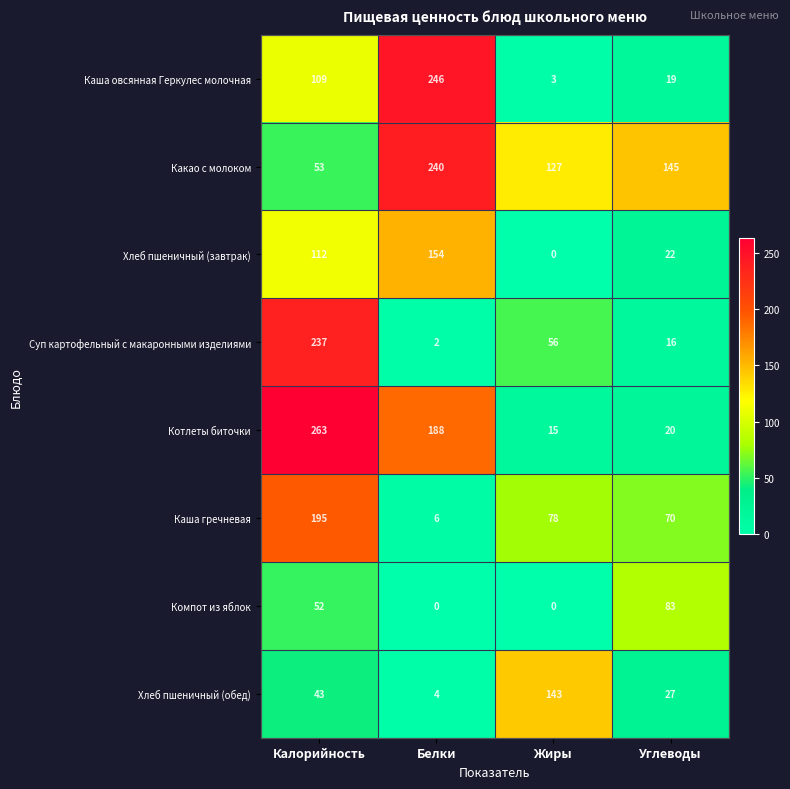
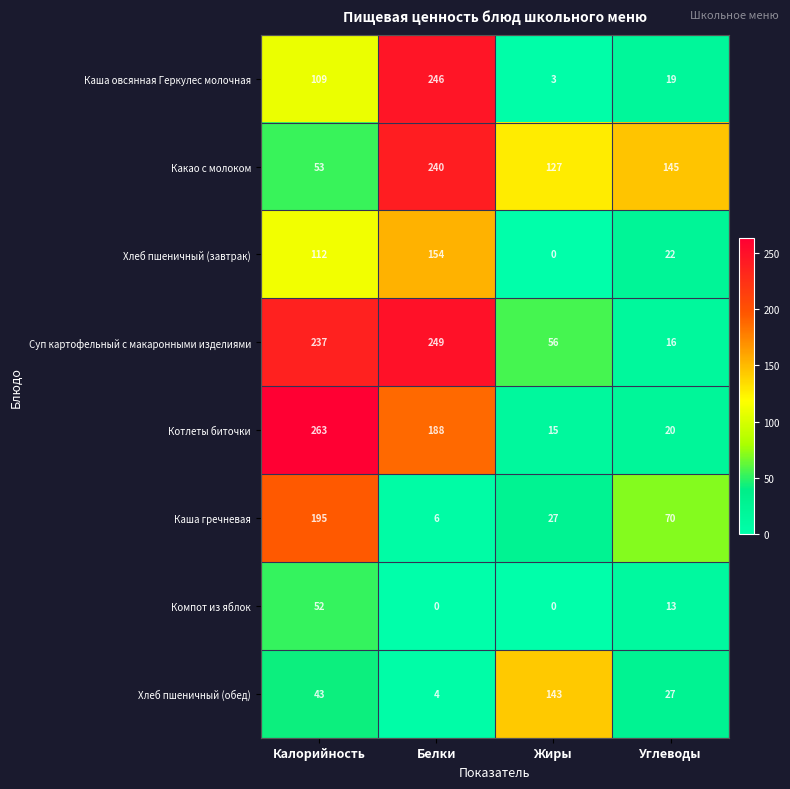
Суп картофельный с макаронными изделиями, Белки: 2 -> 249
Каша гречневая, Жиры: 78 -> 27
Компот из яблок, Углеводы: 83 -> 13
